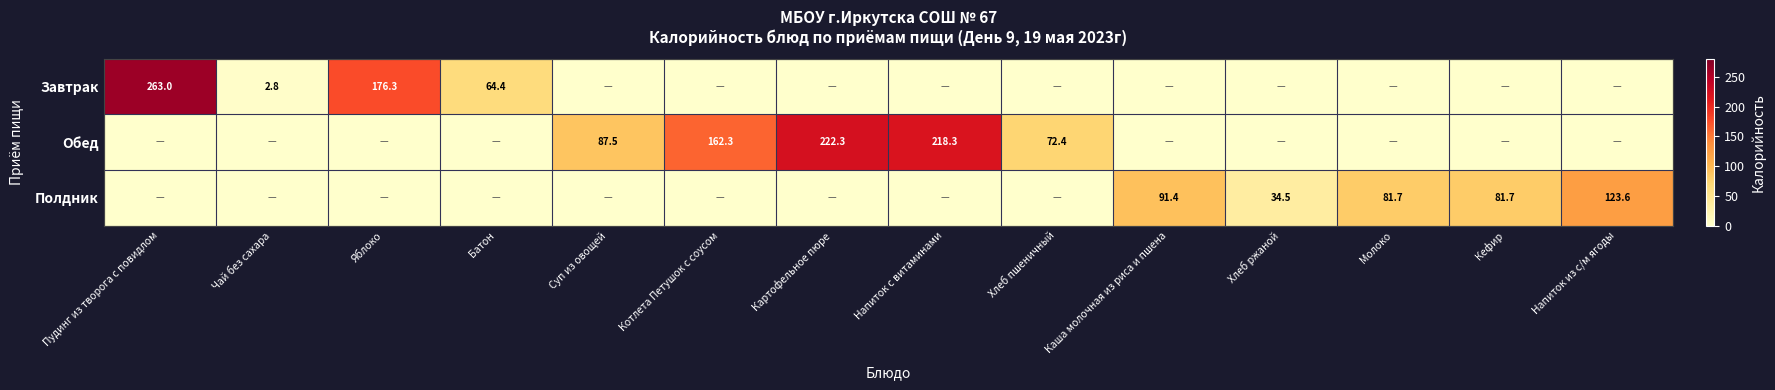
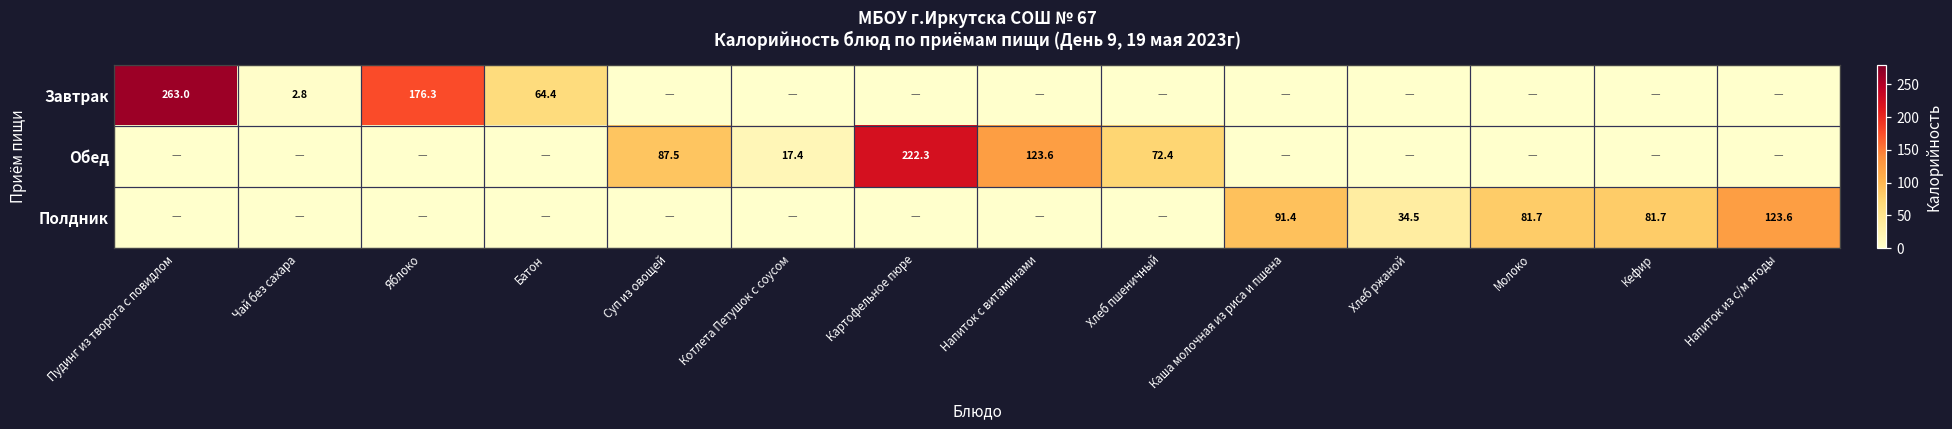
Обед, Котлета Петушок с соусом: 162.3 -> 17.4
Обед, Напиток с витаминами: 218.3 -> 123.6
